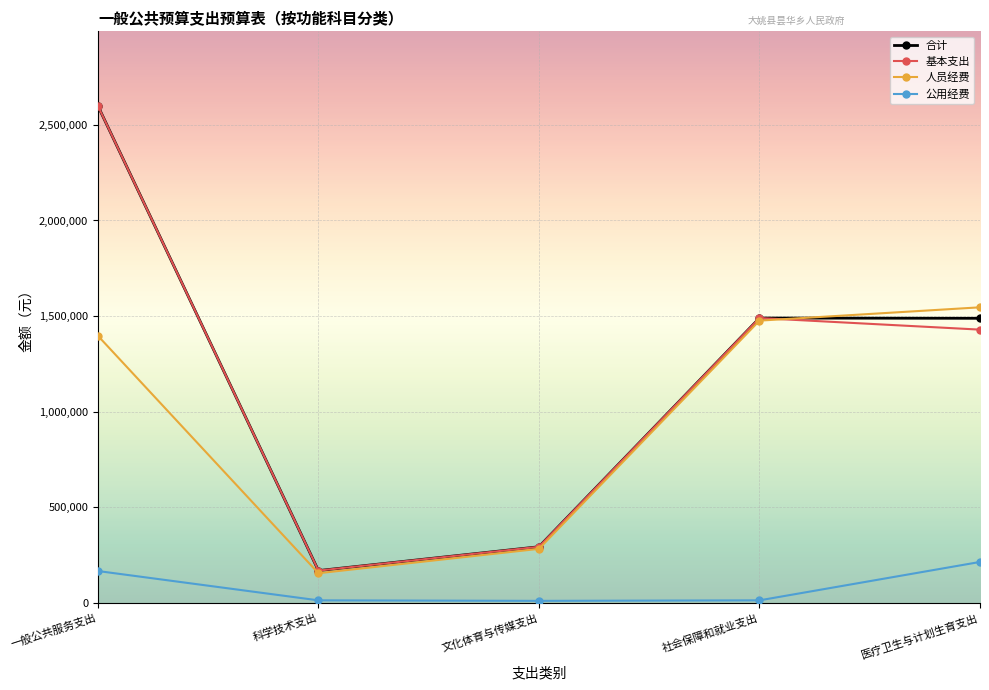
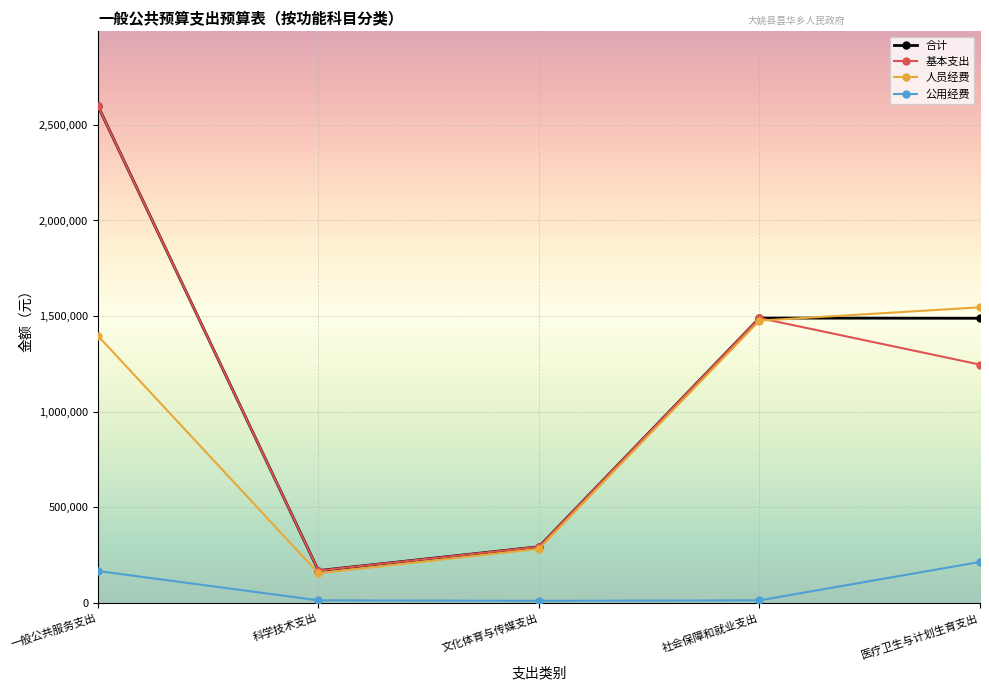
基本支出, 医疗卫生与计划生育支出: 1,430,000 -> 1,250,000
